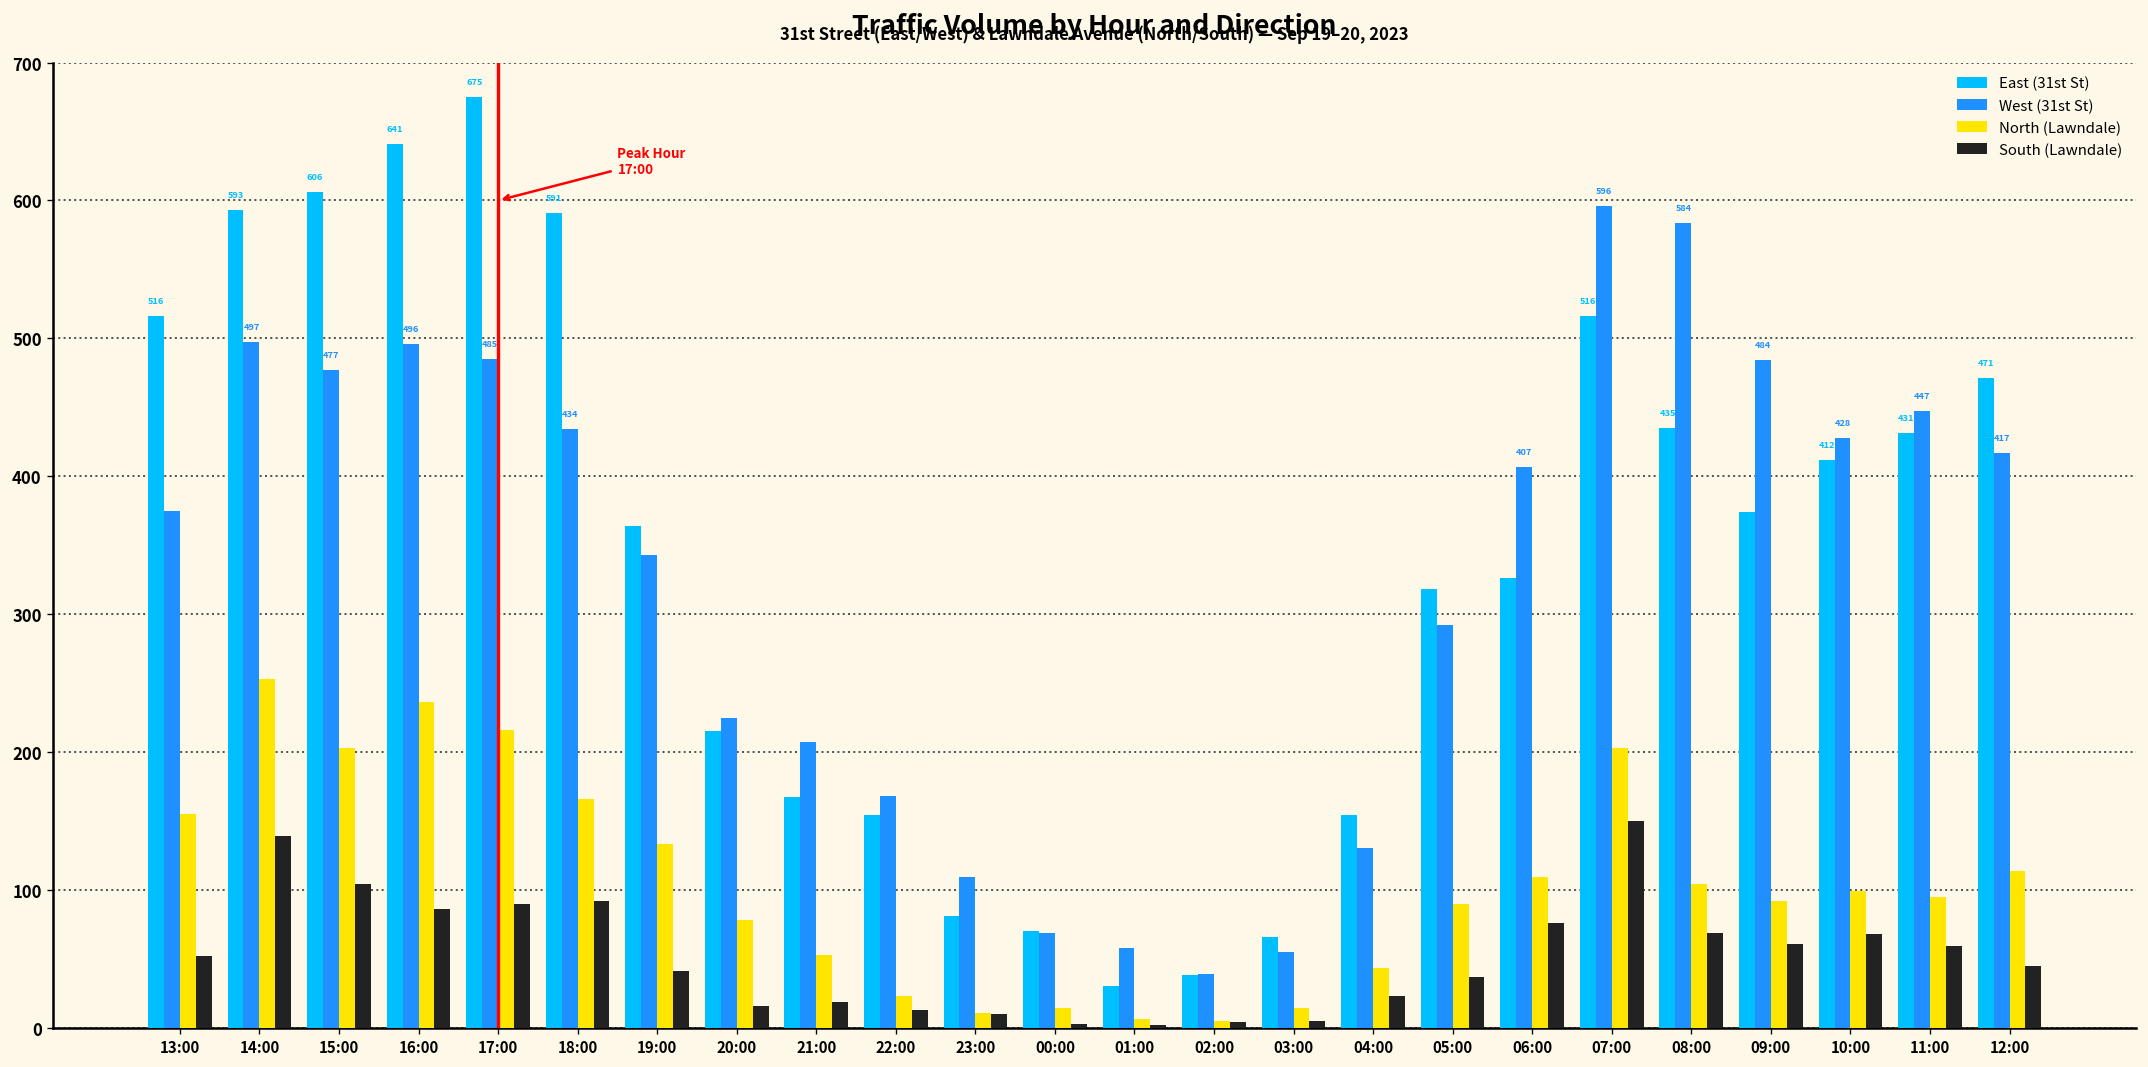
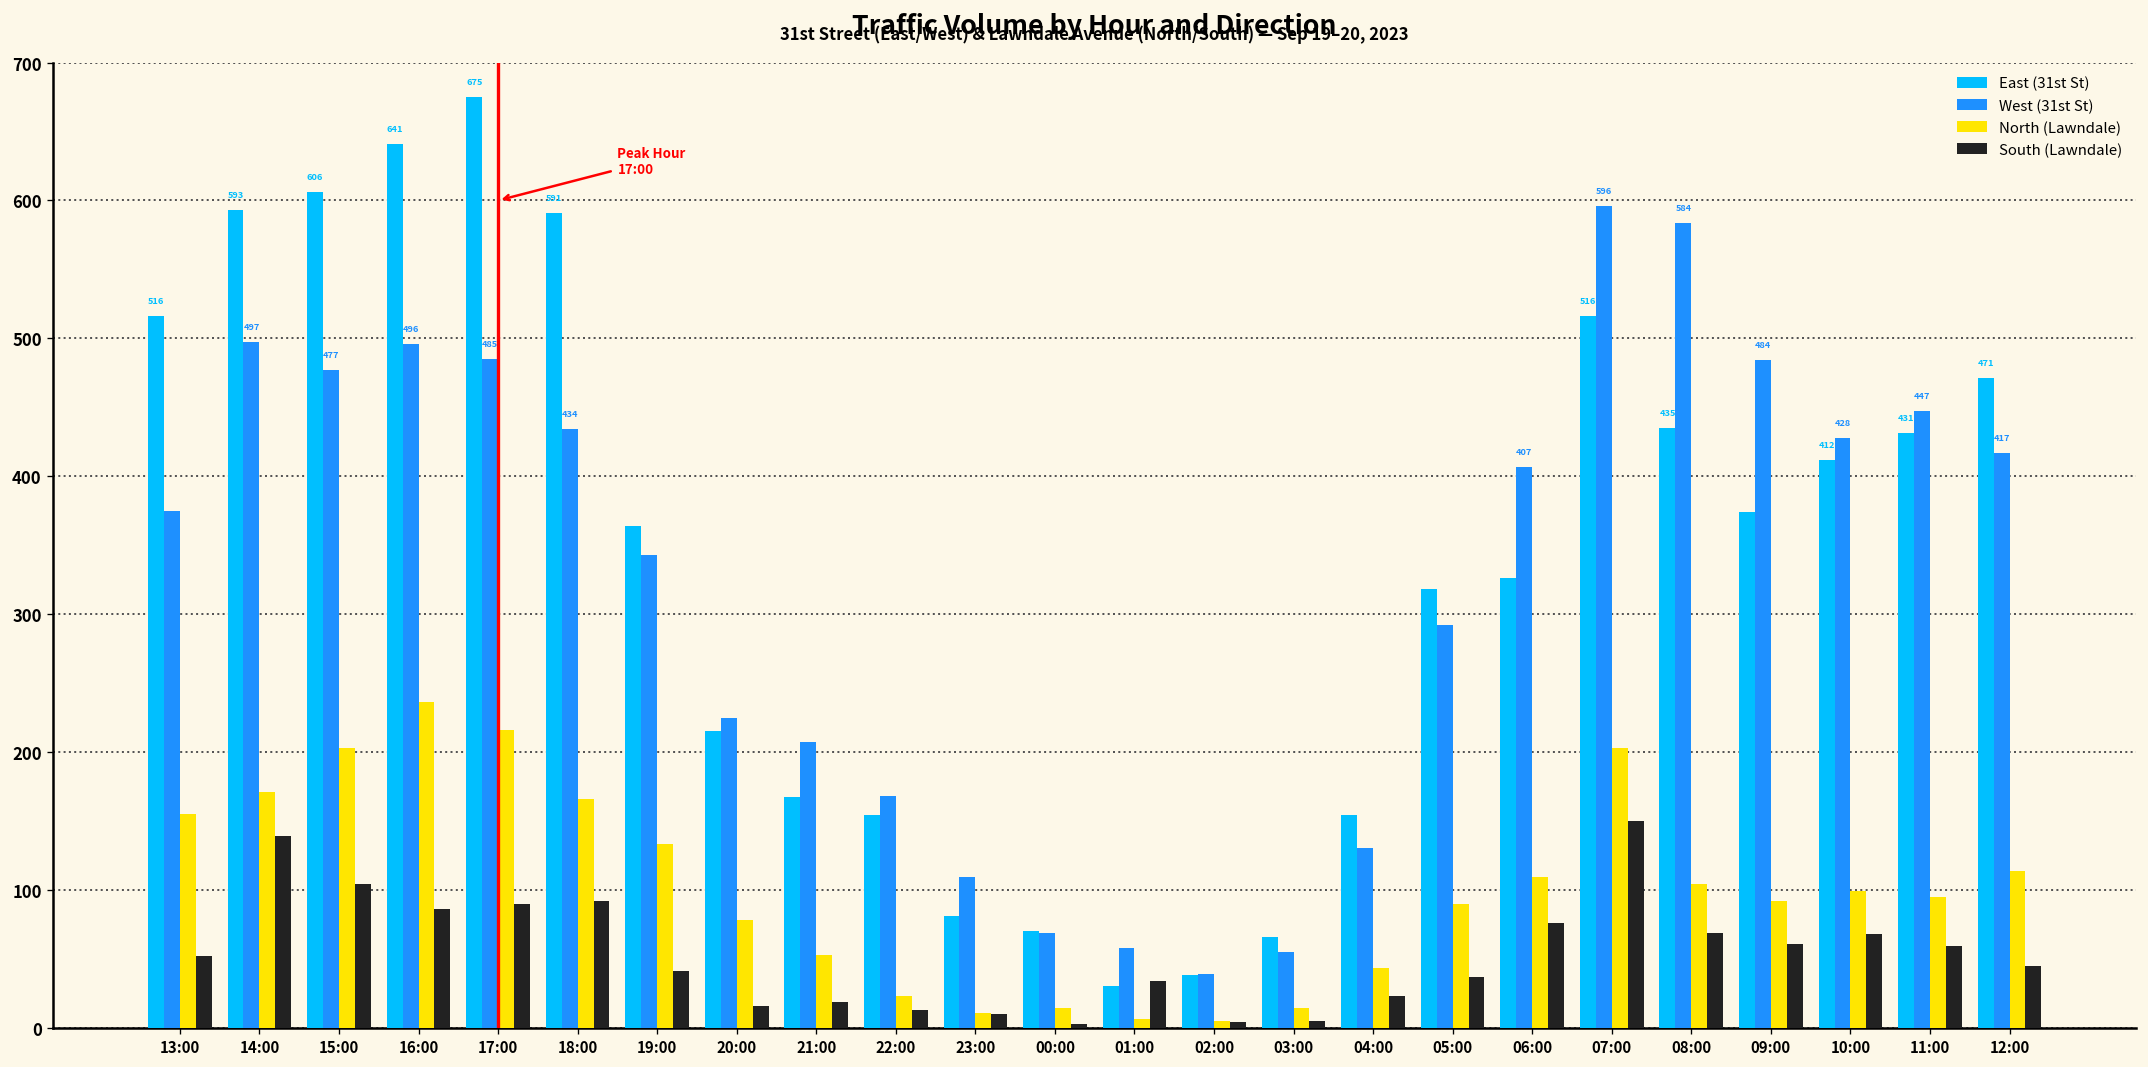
North (Lawndale), 14:00: 253 -> 171
South (Lawndale), 01:00: 2 -> 34
